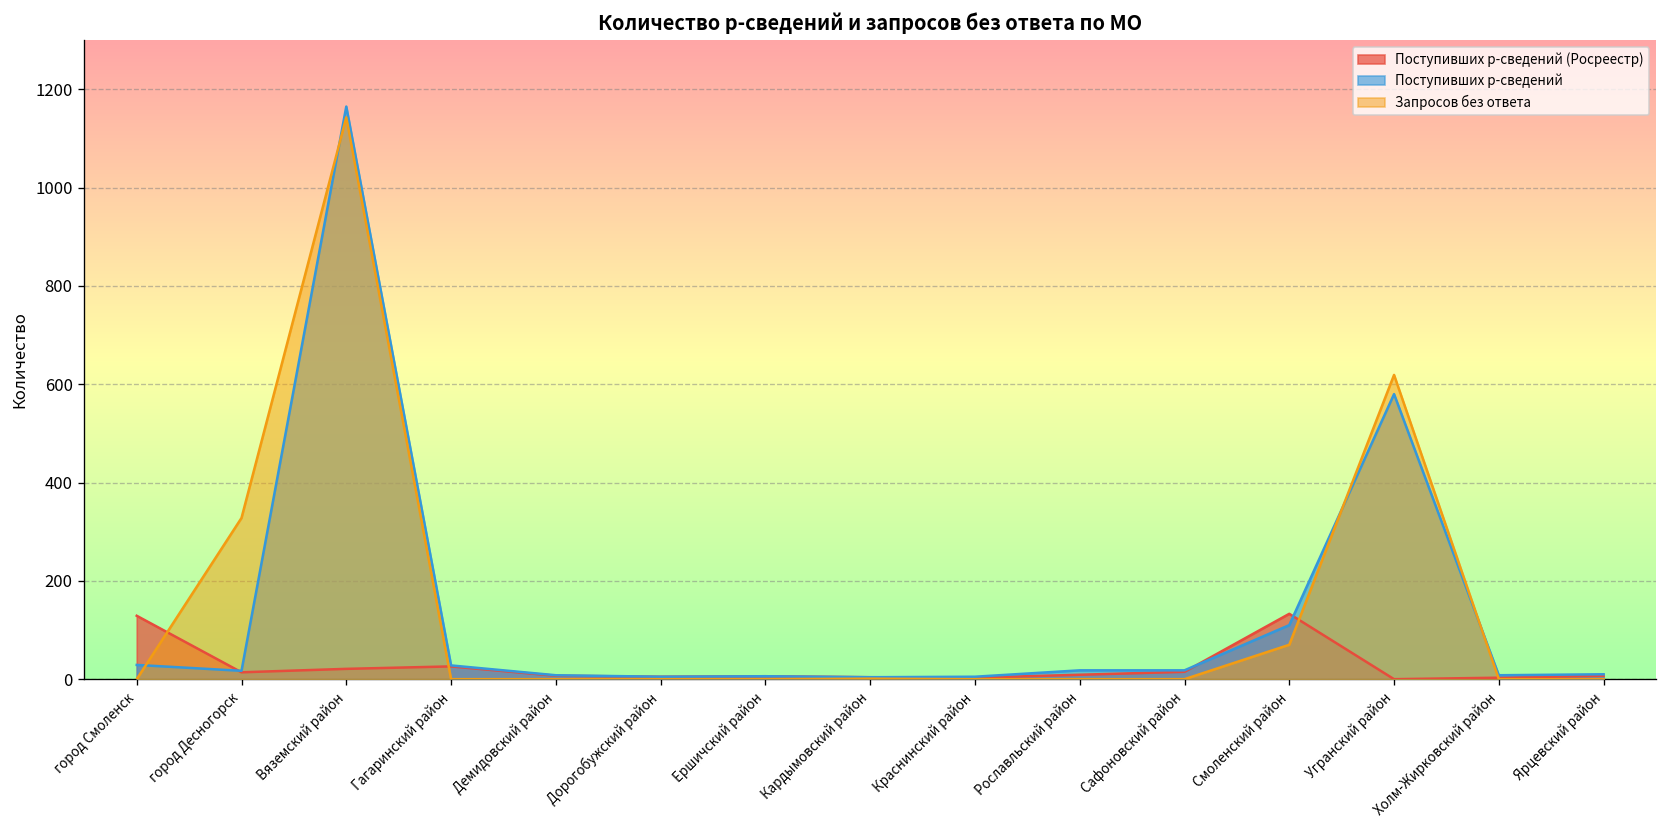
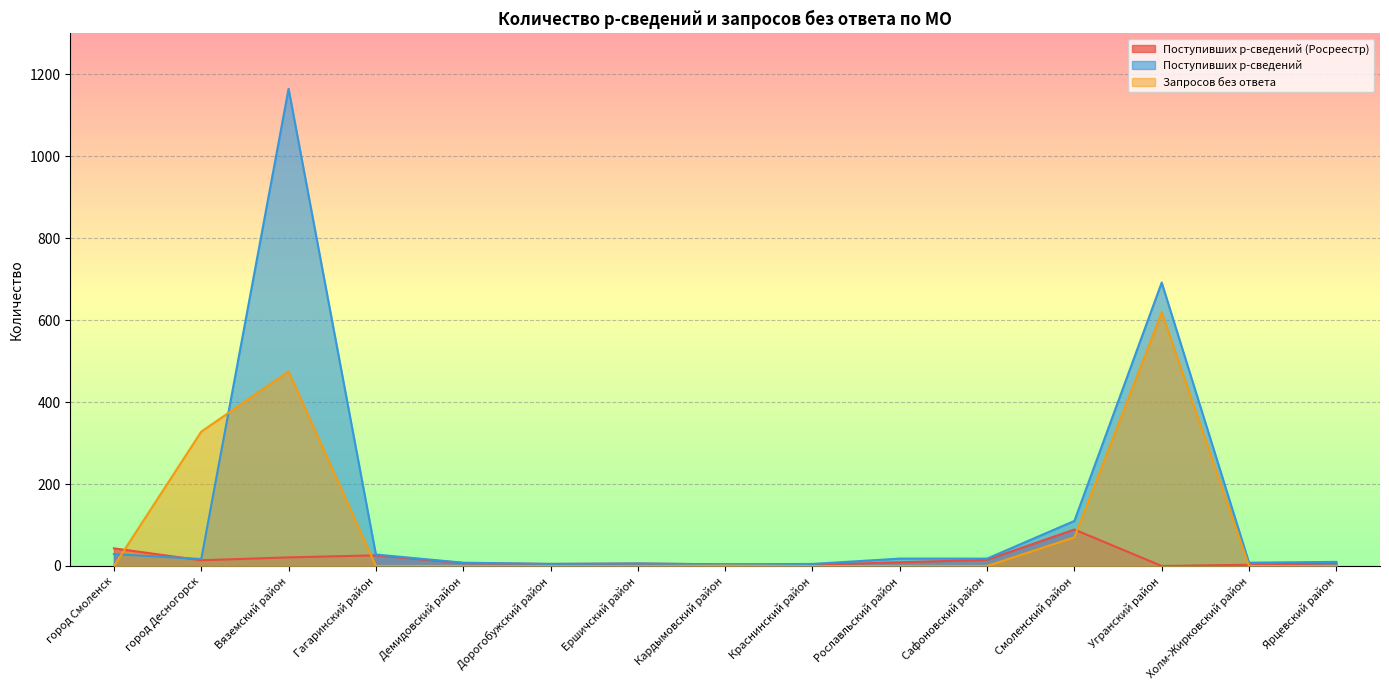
Поступивших р-сведений (Росреестр), город Смоленск: 130 -> 40
Запросов без ответа, Вяземский район: 1140 -> 480
Поступивших р-сведений (Росреестр), Смоленский район: 130 -> 90
Поступивших р-сведений, Угранский район: 580 -> 690
